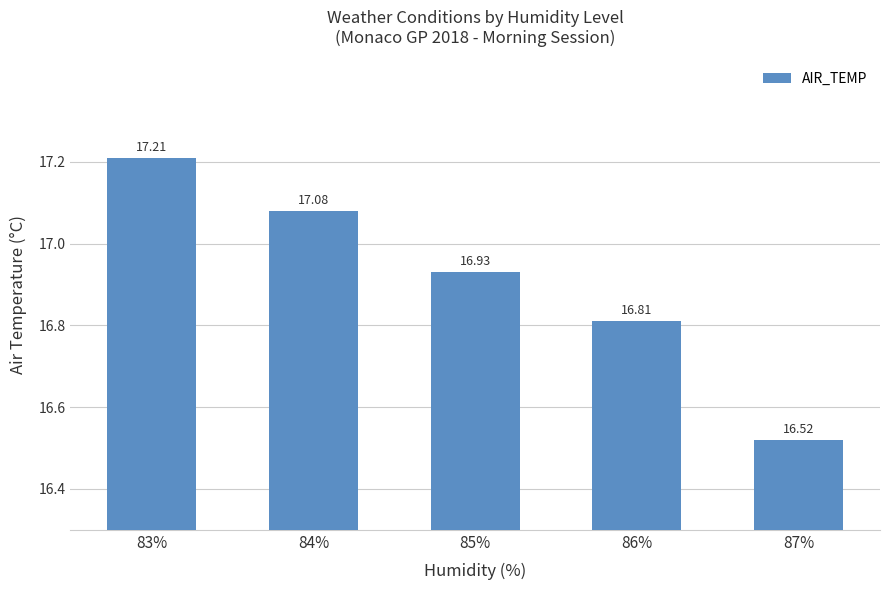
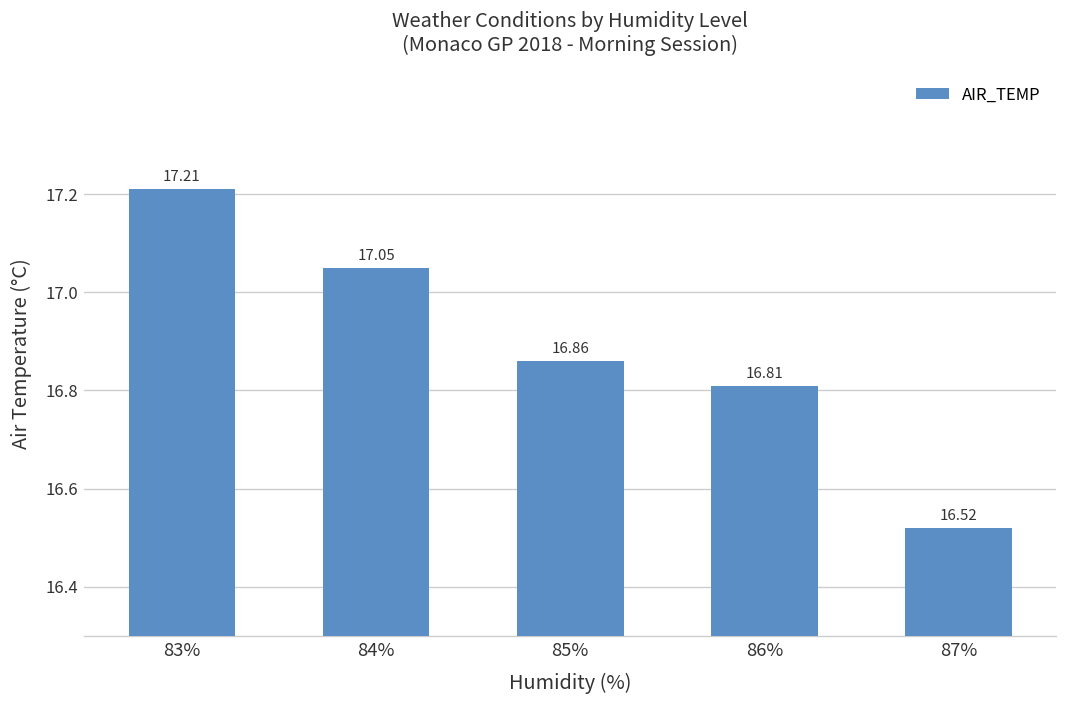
84%: 17.08 -> 17.05
85%: 16.93 -> 16.86
